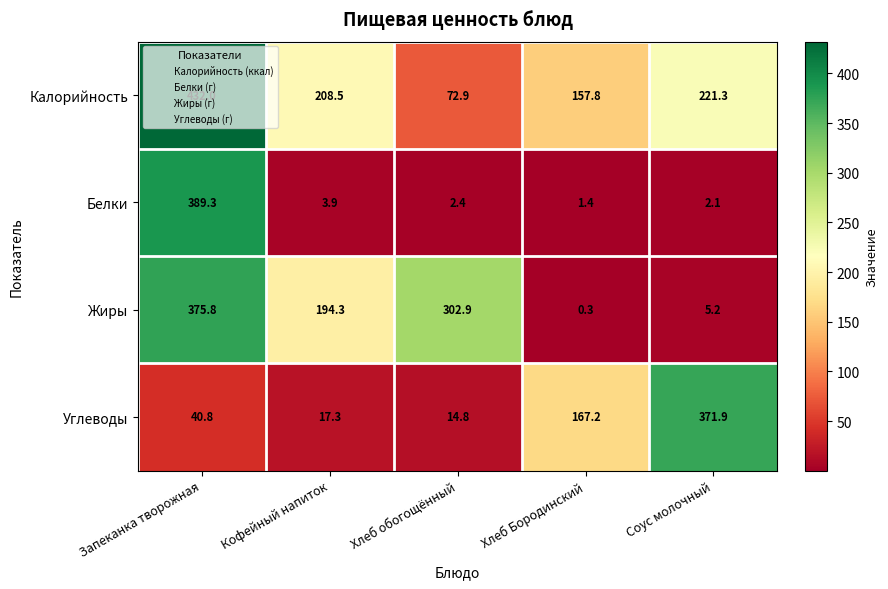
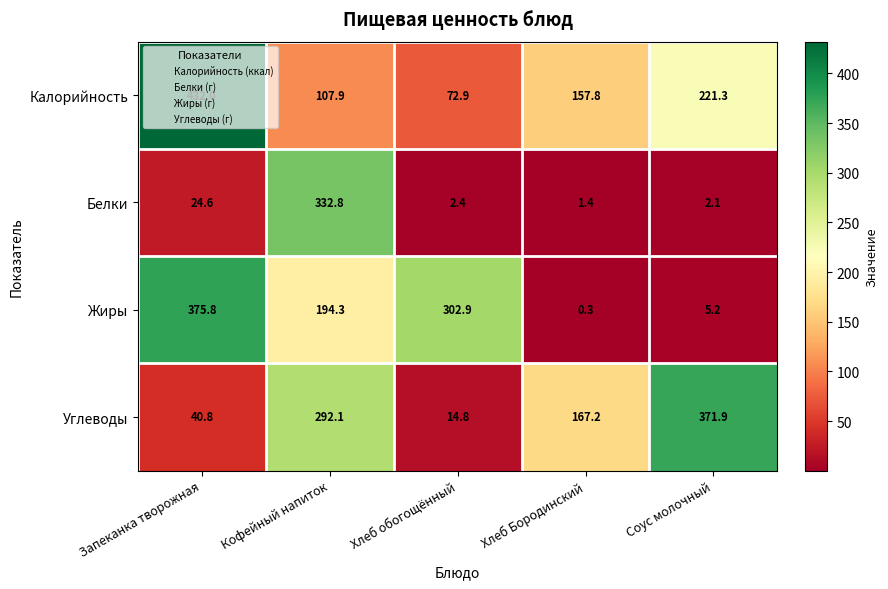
Калорийность, Кофейный напиток: 208.5 -> 107.9
Белки, Запеканка творожная: 389.3 -> 24.6
Белки, Кофейный напиток: 3.9 -> 332.8
Углеводы, Кофейный напиток: 17.3 -> 292.1
